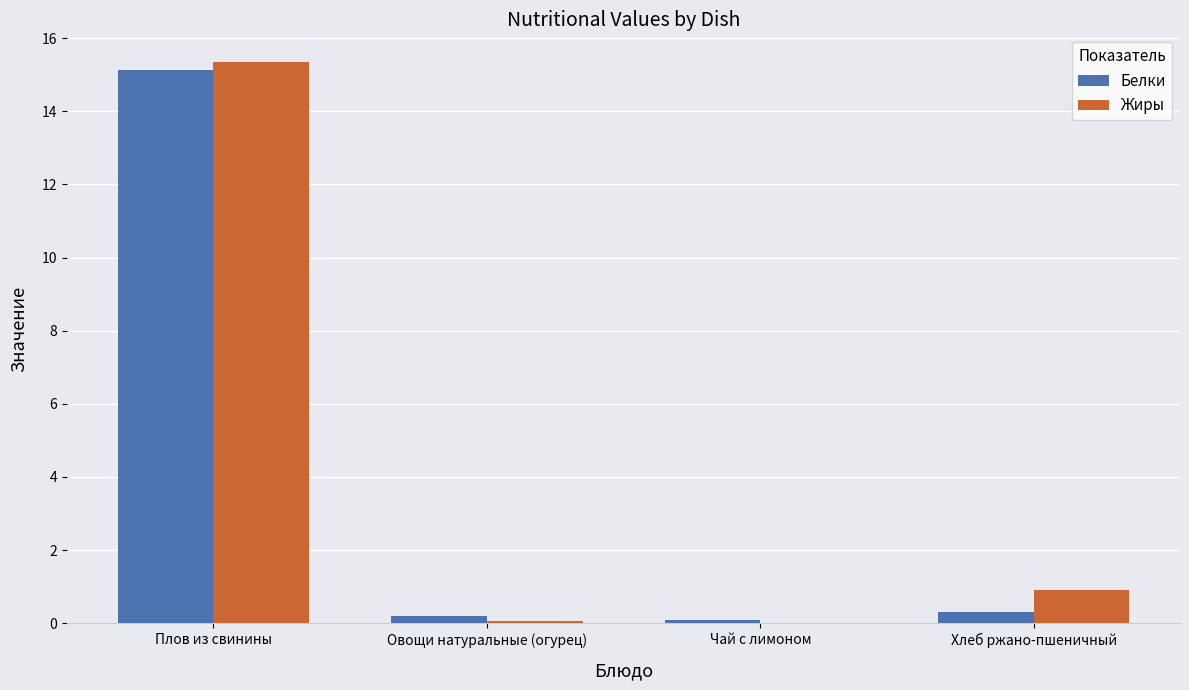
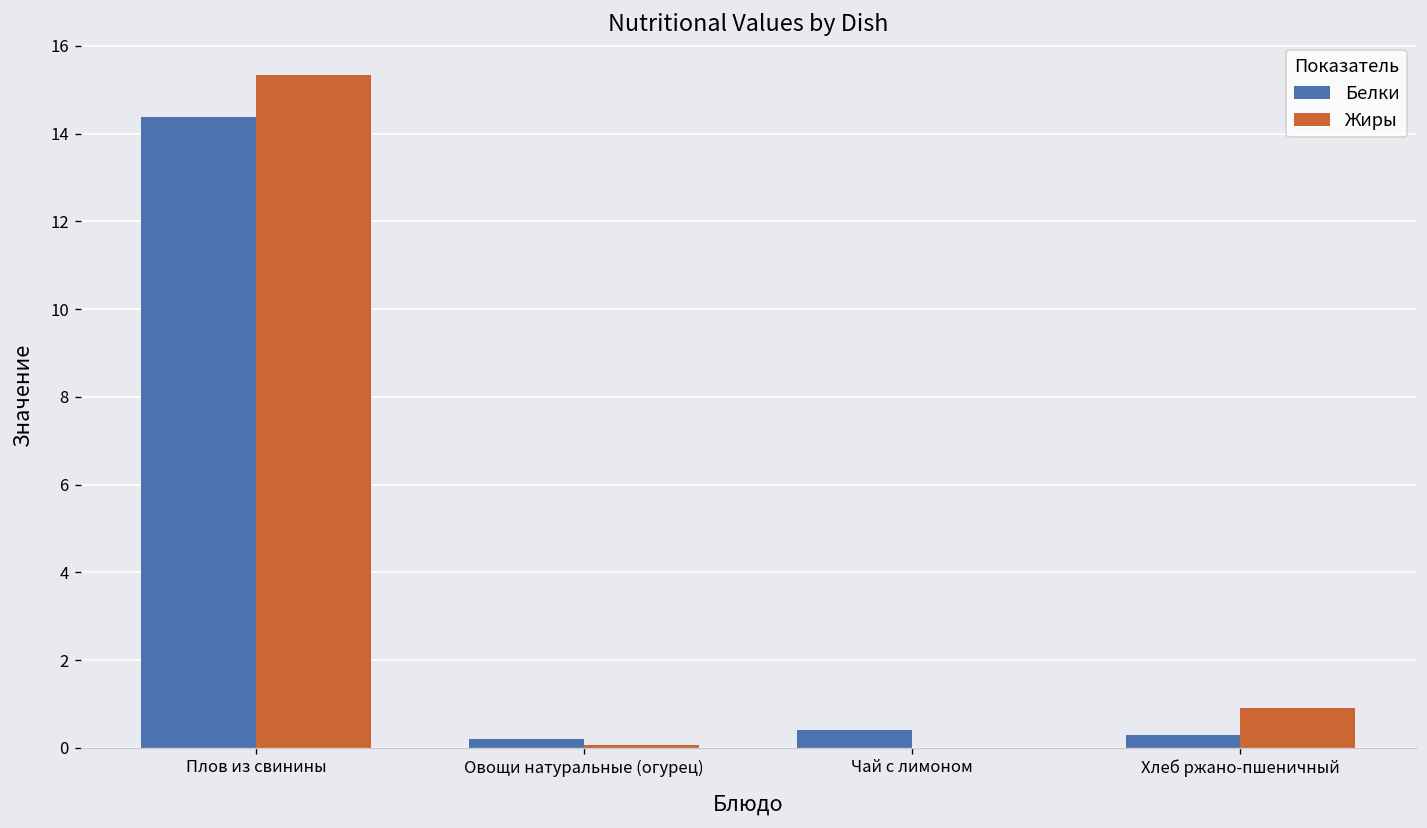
Белки, Плов из свинины: 15.1 -> 14.4
Белки, Чай с лимоном: 0.1 -> 0.4
